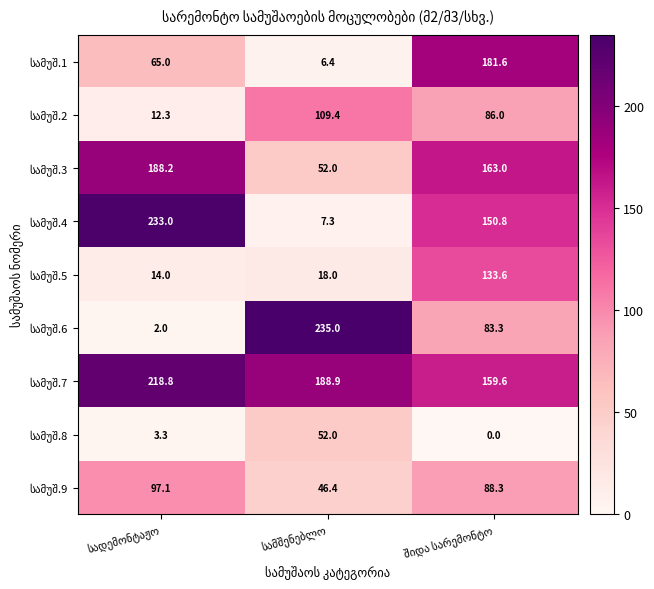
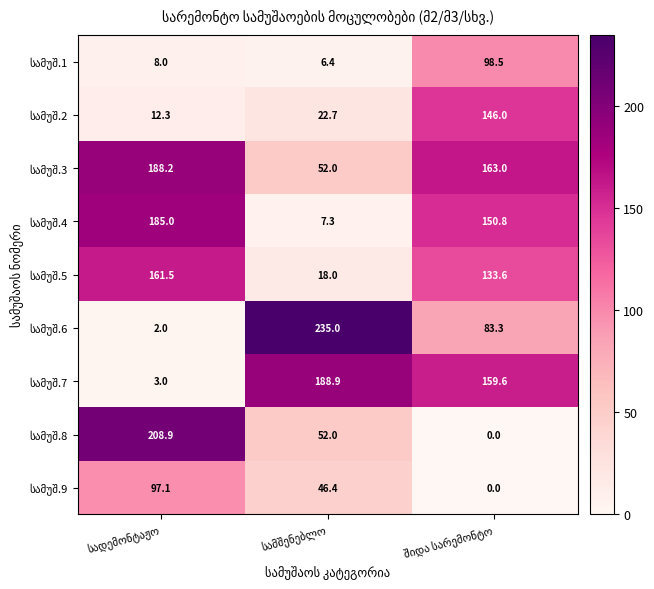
სამუშ.1, სადემონტაჟო: 65.0 -> 8.0
სამუშ.1, შიდა სარემონტო: 181.6 -> 98.5
სამუშ.2, სამშენებლო: 109.4 -> 22.7
სამუშ.2, შიდა სარემონტო: 86.0 -> 146.0
სამუშ.4, სადემონტაჟო: 233.0 -> 185.0
სამუშ.5, სადემონტაჟო: 14.0 -> 161.5
სამუშ.7, სადემონტაჟო: 218.8 -> 3.0
სამუშ.8, სადემონტაჟო: 3.3 -> 208.9
სამუშ.9, შიდა სარემონტო: 88.3 -> 0.0
